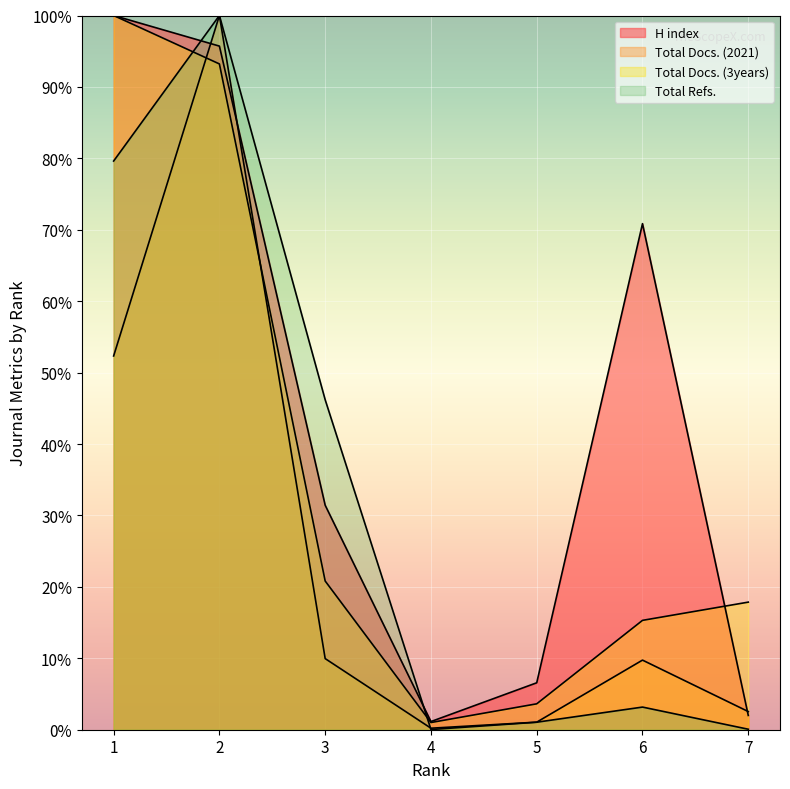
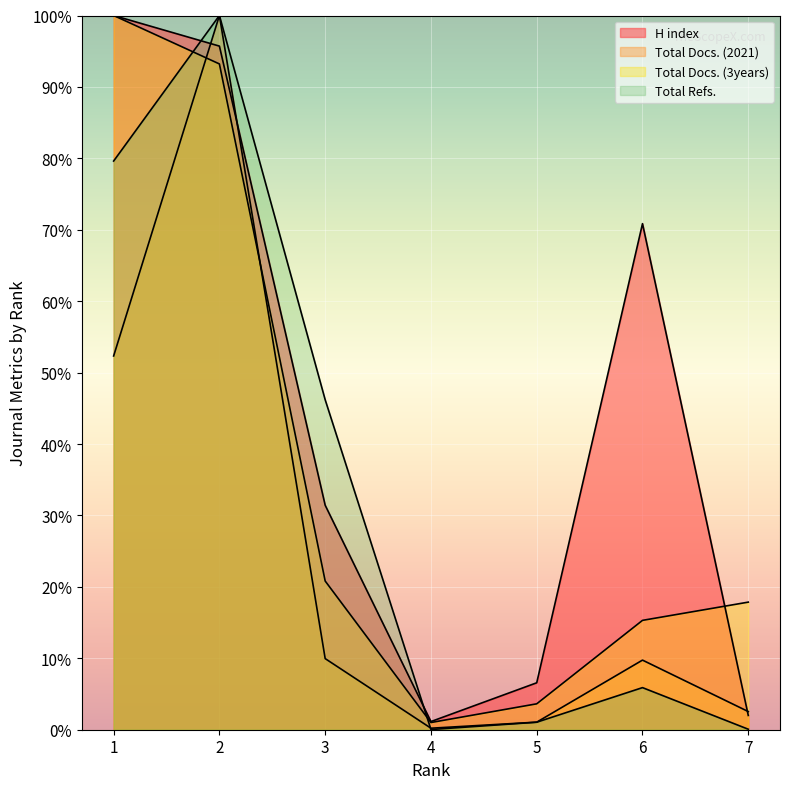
Total Refs., 6: 3% -> 6%
